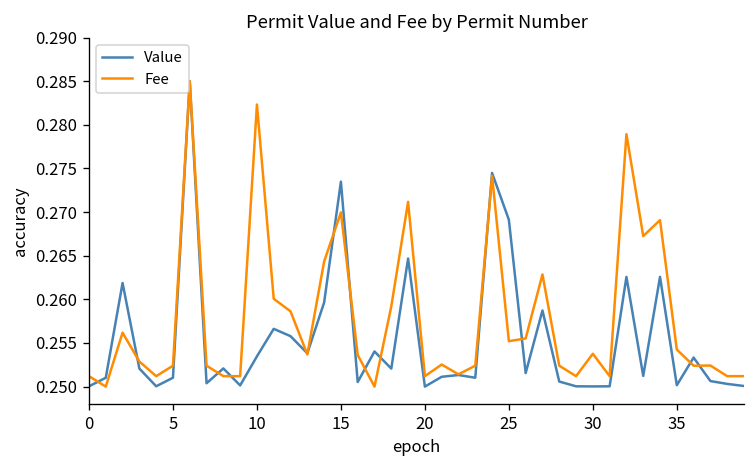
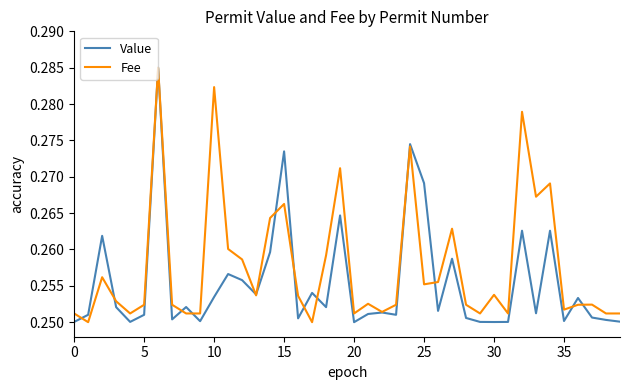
Fee, 15: 0.270 -> 0.266
Fee, 35: 0.254 -> 0.252
